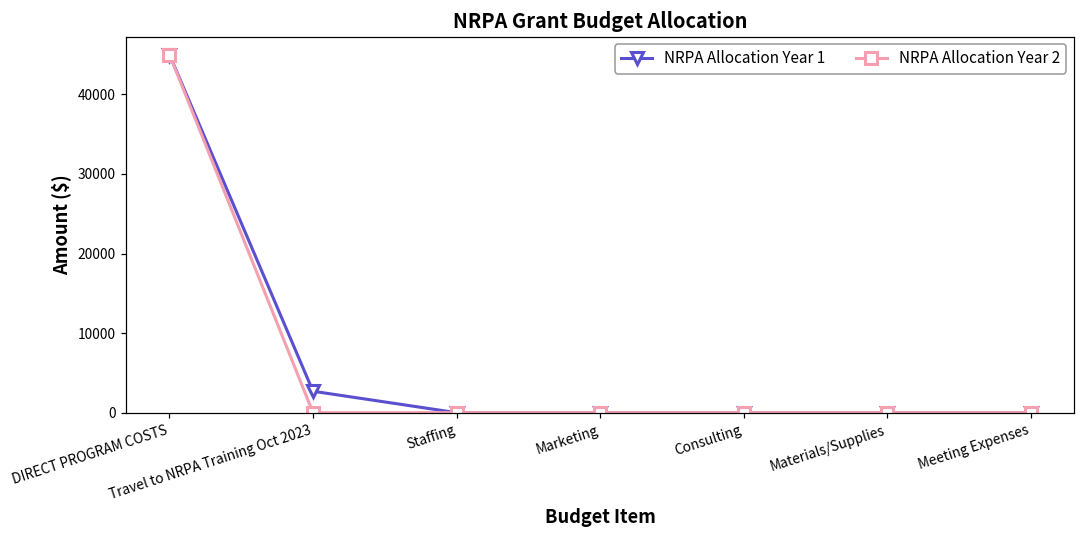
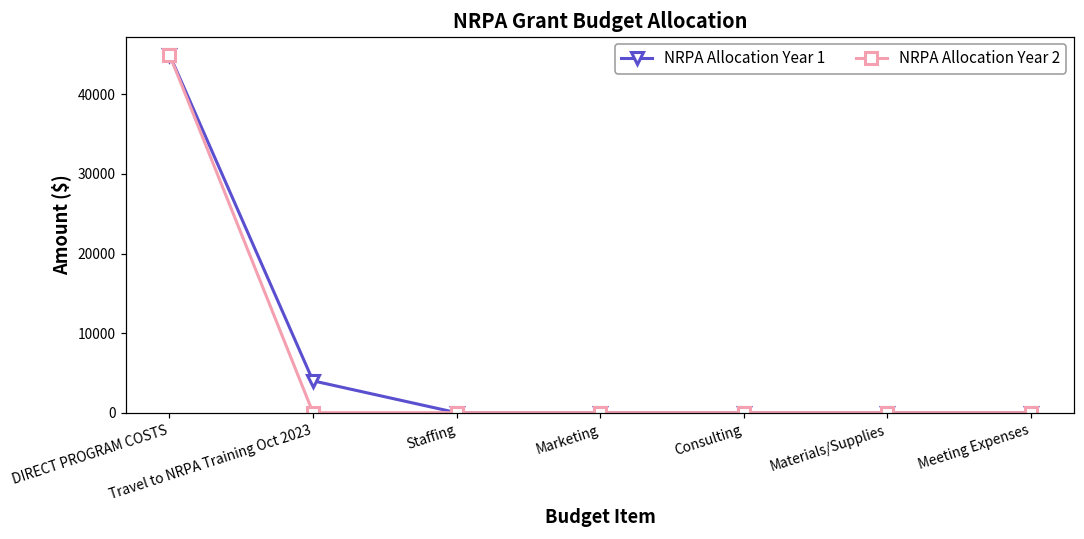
NRPA Allocation Year 1, Travel to NRPA Training Oct 2023: 3000 -> 4000
